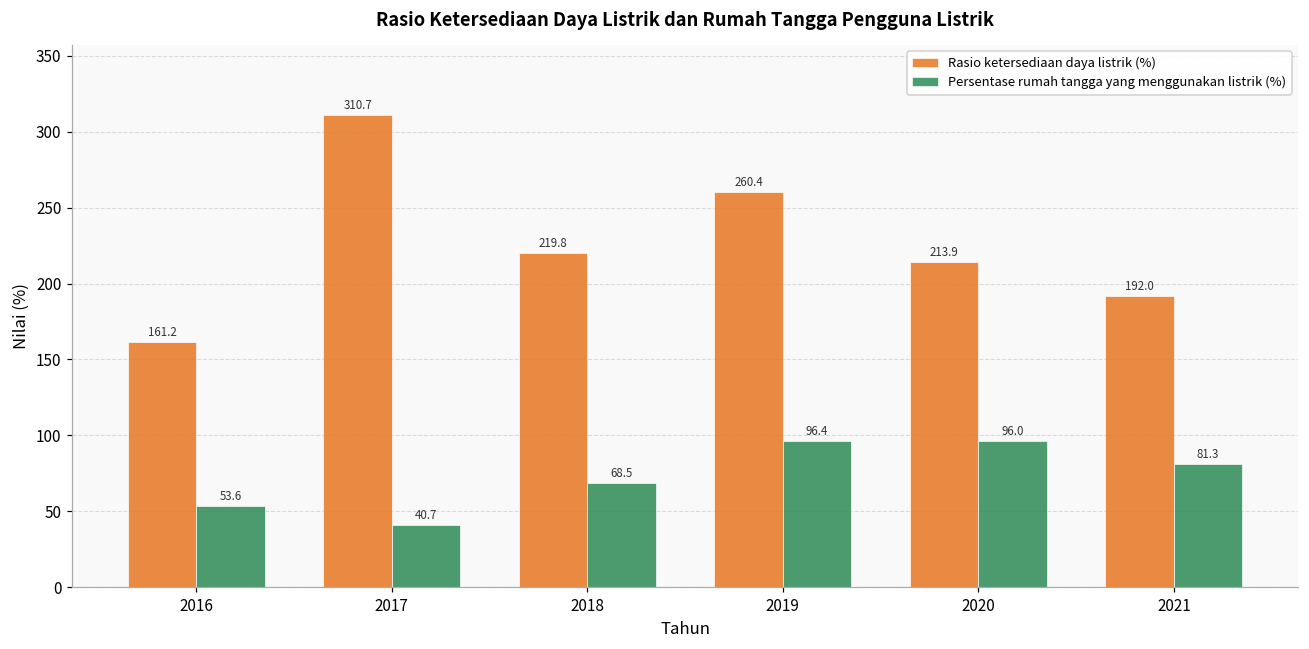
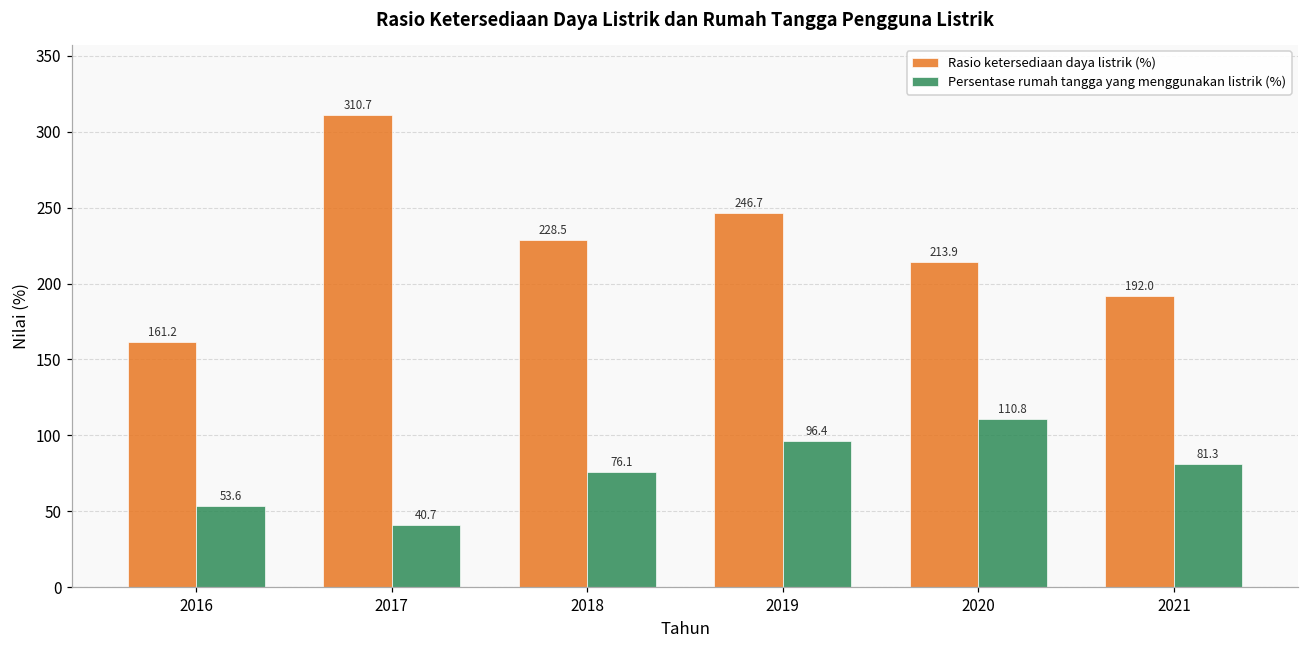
Rasio ketersediaan daya listrik (%), 2018: 219.8 -> 228.5
Persentase rumah tangga yang menggunakan listrik (%), 2018: 68.5 -> 76.1
Rasio ketersediaan daya listrik (%), 2019: 260.4 -> 246.7
Persentase rumah tangga yang menggunakan listrik (%), 2020: 96.0 -> 110.8
